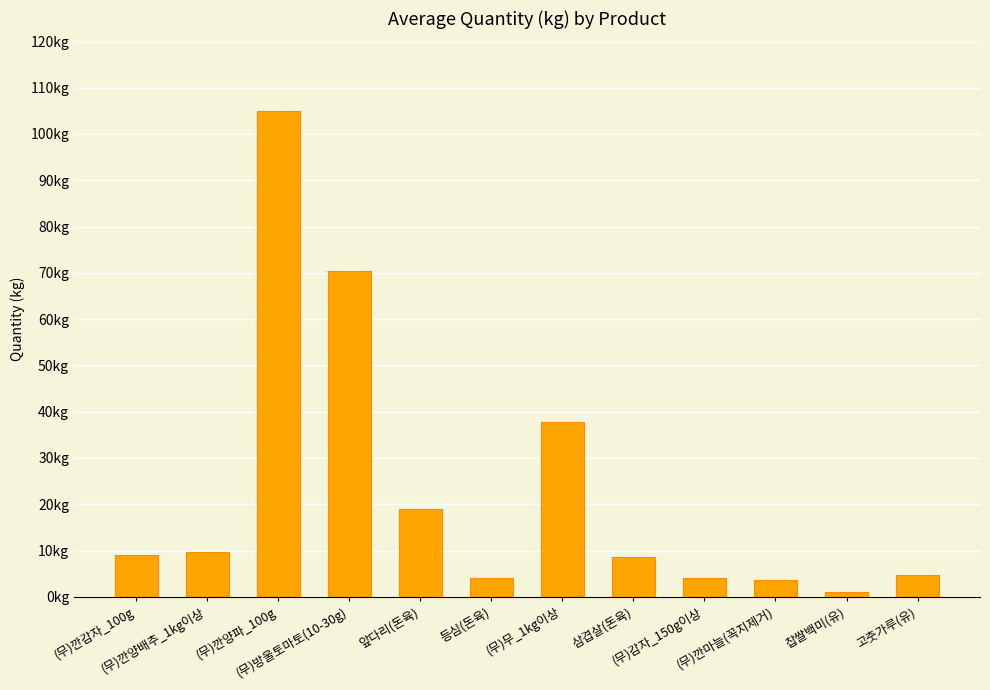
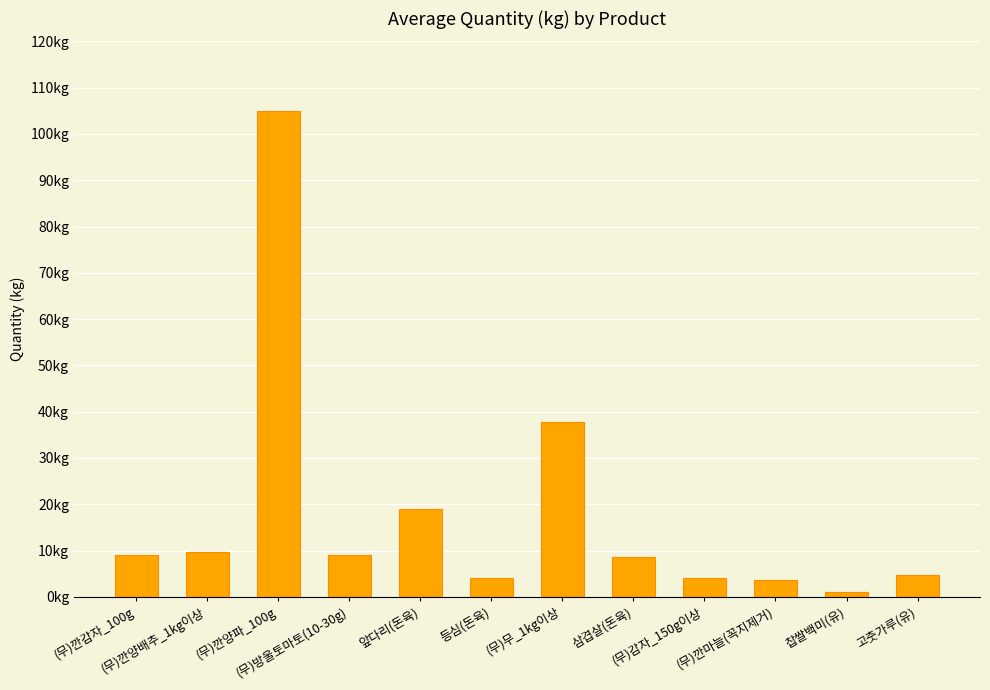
(무)방울토마토(10-30g): 70kg -> 9kg
